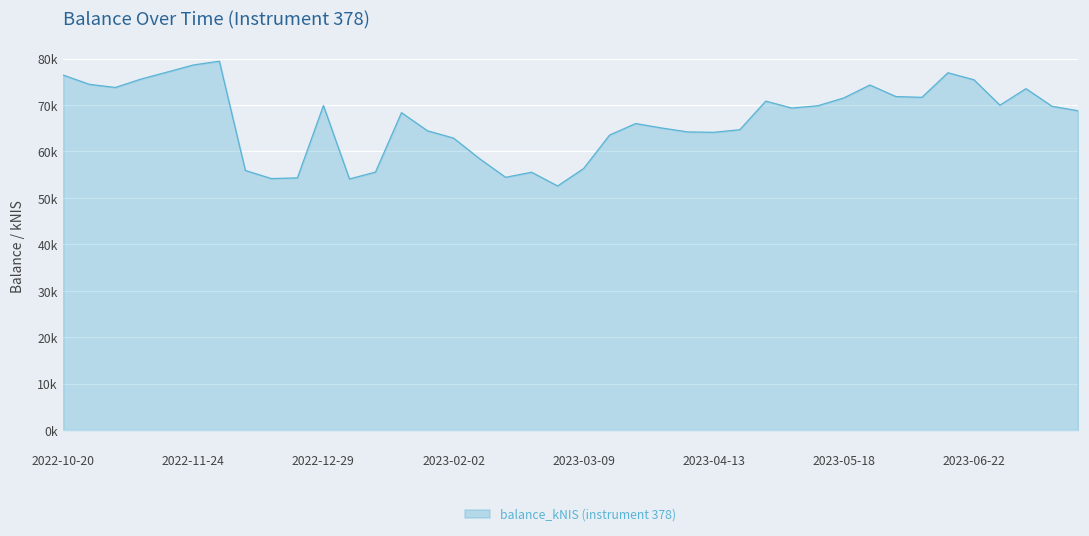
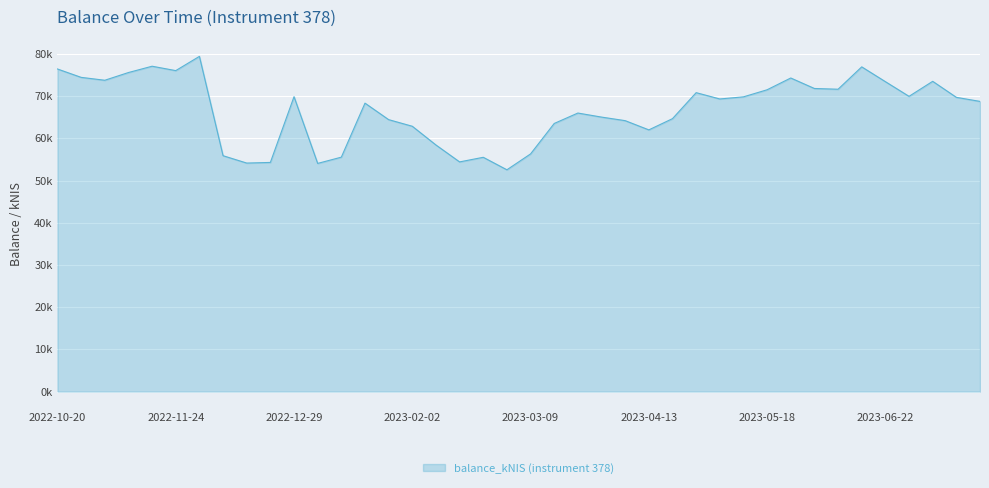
2022-11-24: 79000 -> 76000
2023-04-13: 64000 -> 62000
2023-06-22: 75000 -> 73000
